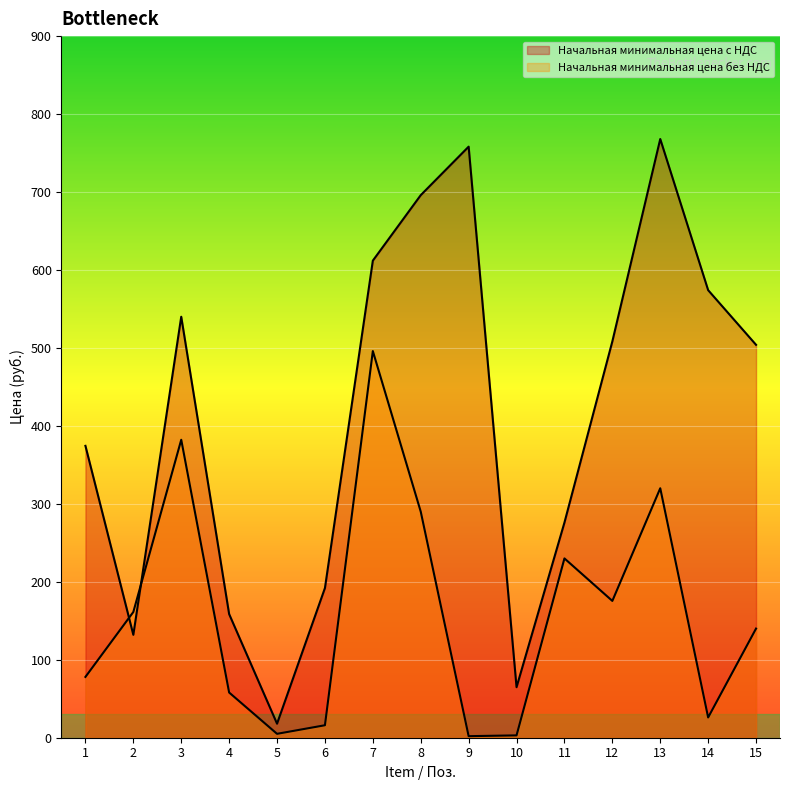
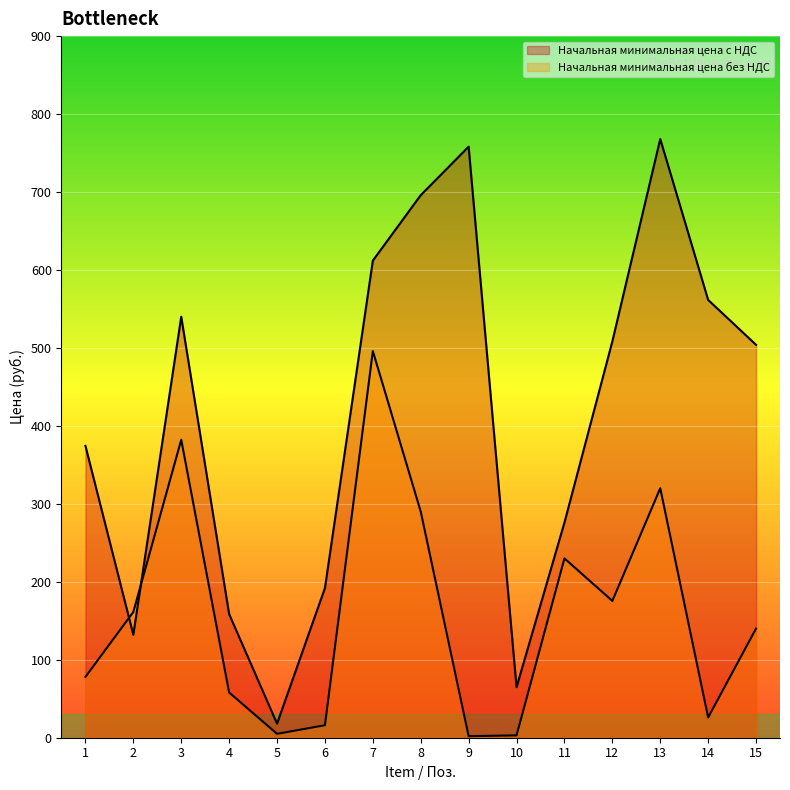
Начальная минимальная цена с НДС, 14: 570 -> 560
